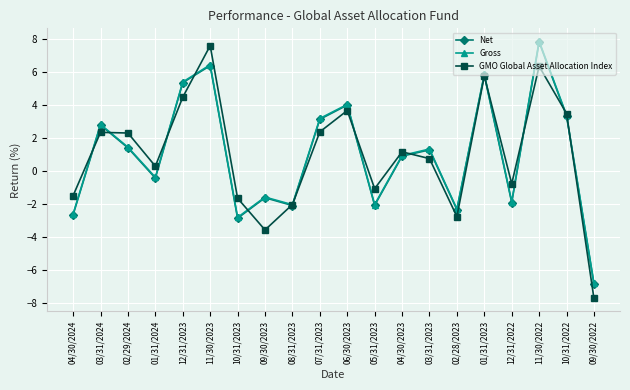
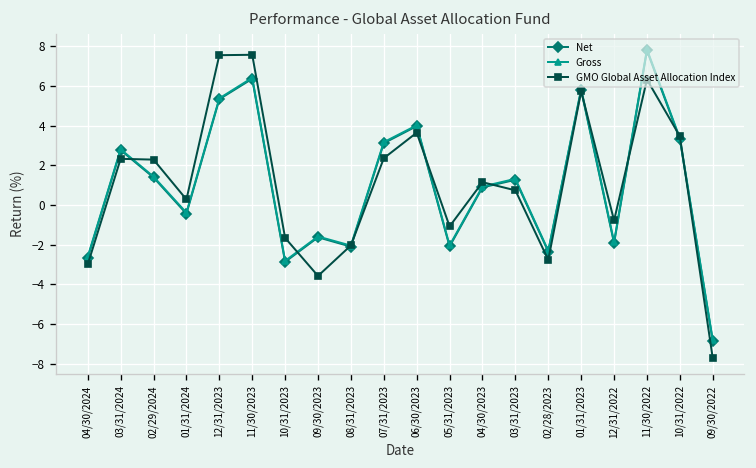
GMO Global Asset Allocation Index, 04/30/2024: -1.5 -> -3.0
GMO Global Asset Allocation Index, 12/31/2023: 4.5 -> 7.6
